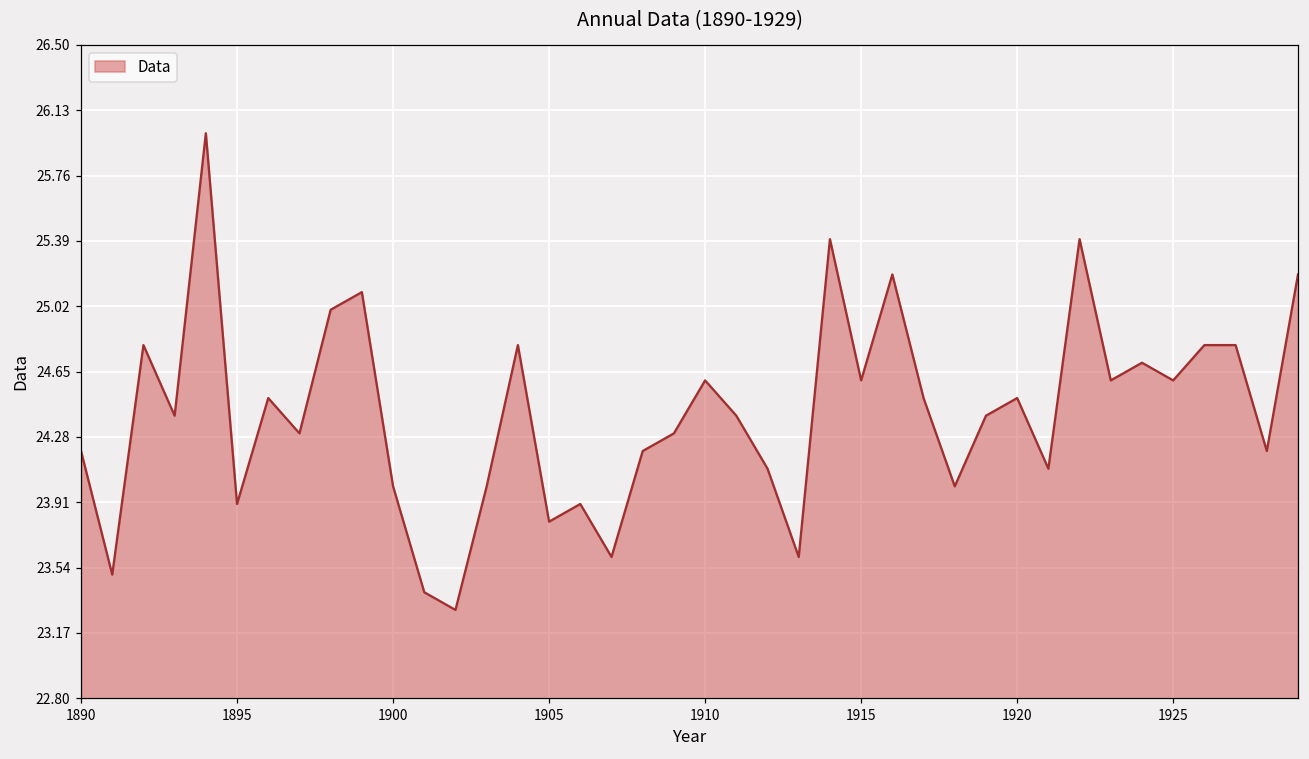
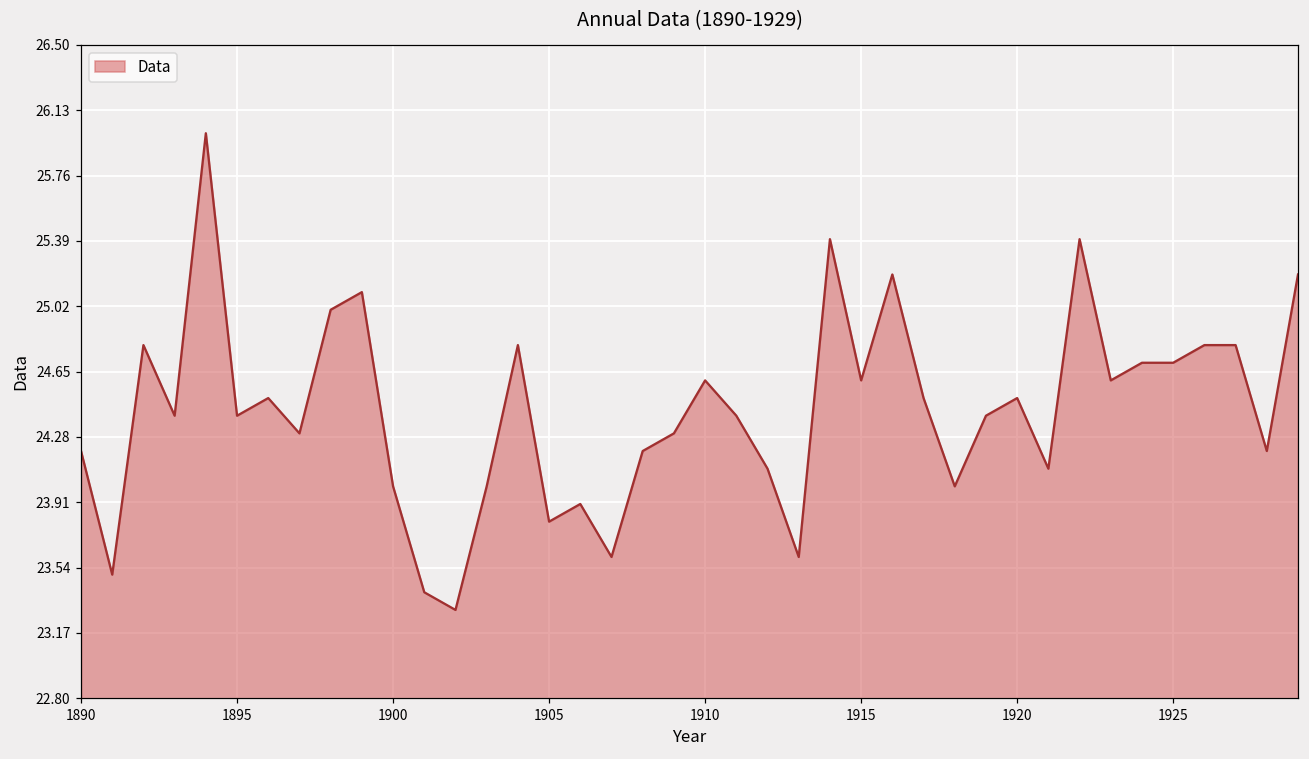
1895: 23.9 -> 24.4
1925: 24.6 -> 24.7
